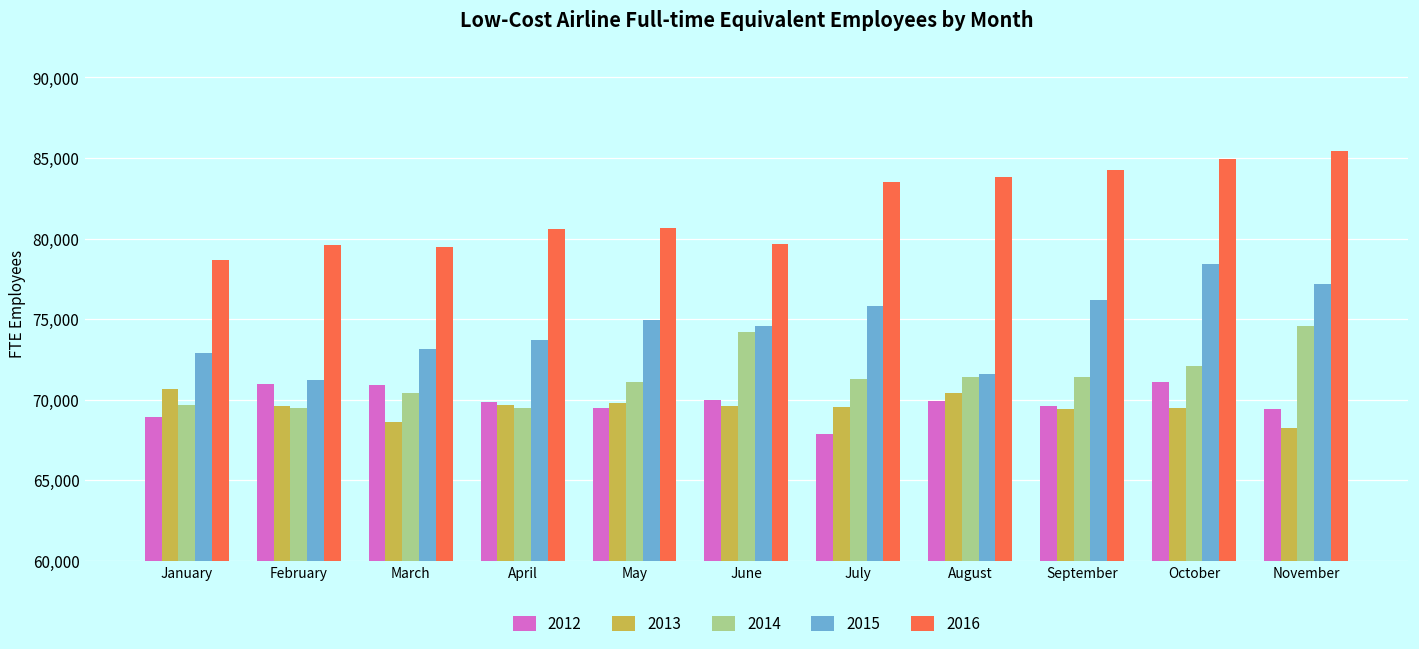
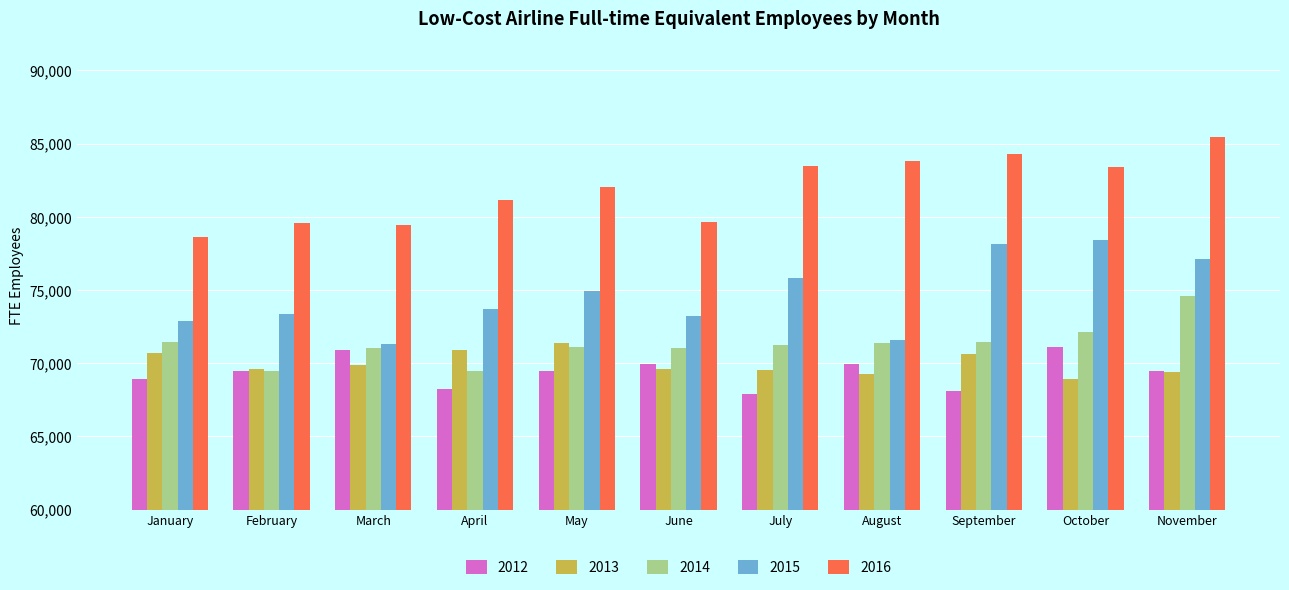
2014, January: 69,700 -> 71,400
2012, February: 71,000 -> 69,500
2015, February: 71,200 -> 73,400
2013, March: 68,600 -> 69,900
2014, March: 70,400 -> 71,100
2015, March: 73,200 -> 71,300
2012, April: 69,900 -> 68,200
2013, April: 69,700 -> 70,900
2016, April: 80,600 -> 81,200
2013, May: 69,800 -> 71,400
2016, May: 80,600 -> 82,100
2014, June: 74,200 -> 71,100
2015, June: 74,600 -> 73,300
2013, August: 70,400 -> 69,300
2012, September: 69,600 -> 68,100
2013, September: 69,400 -> 70,600
2015, September: 76,200 -> 78,100
2013, October: 69,500 -> 68,900
2016, October: 84,900 -> 83,400
2013, November: 68,200 -> 69,400
